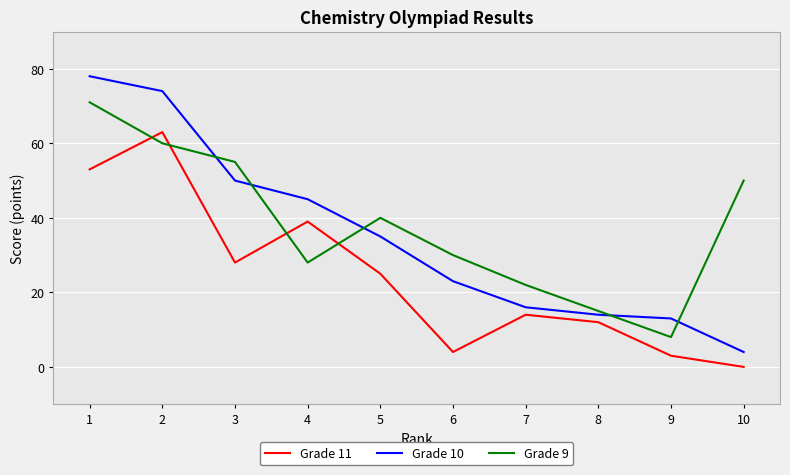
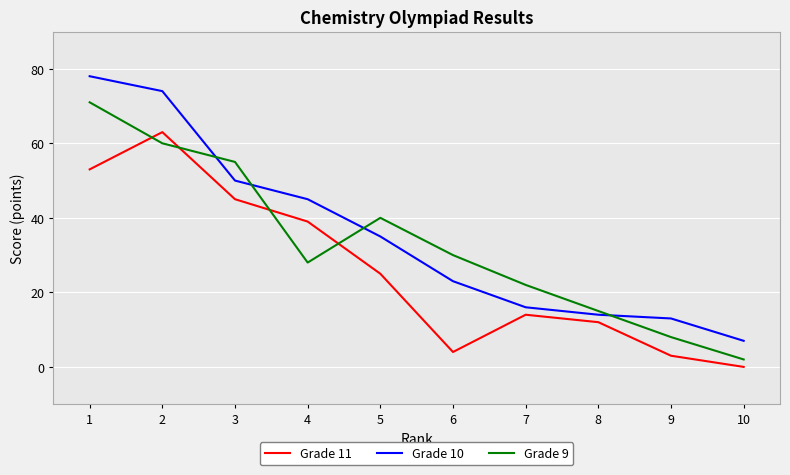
Grade 11, 3: 28 -> 45
Grade 10, 10: 4 -> 7
Grade 9, 10: 50 -> 2
